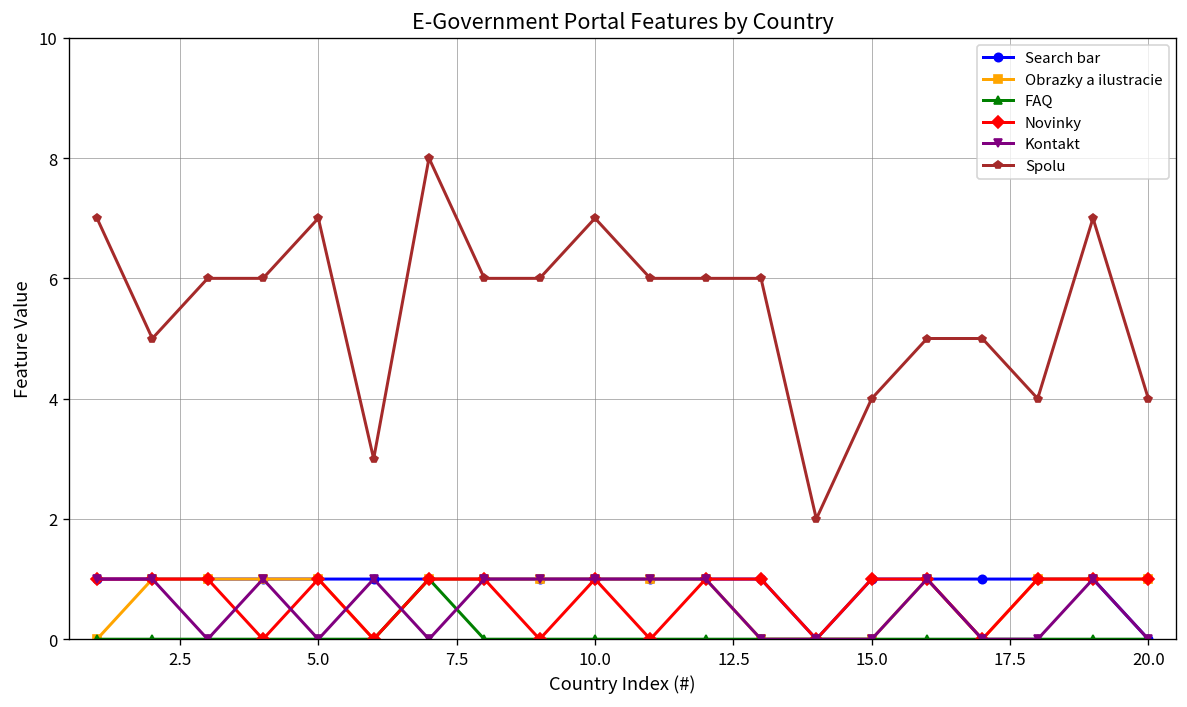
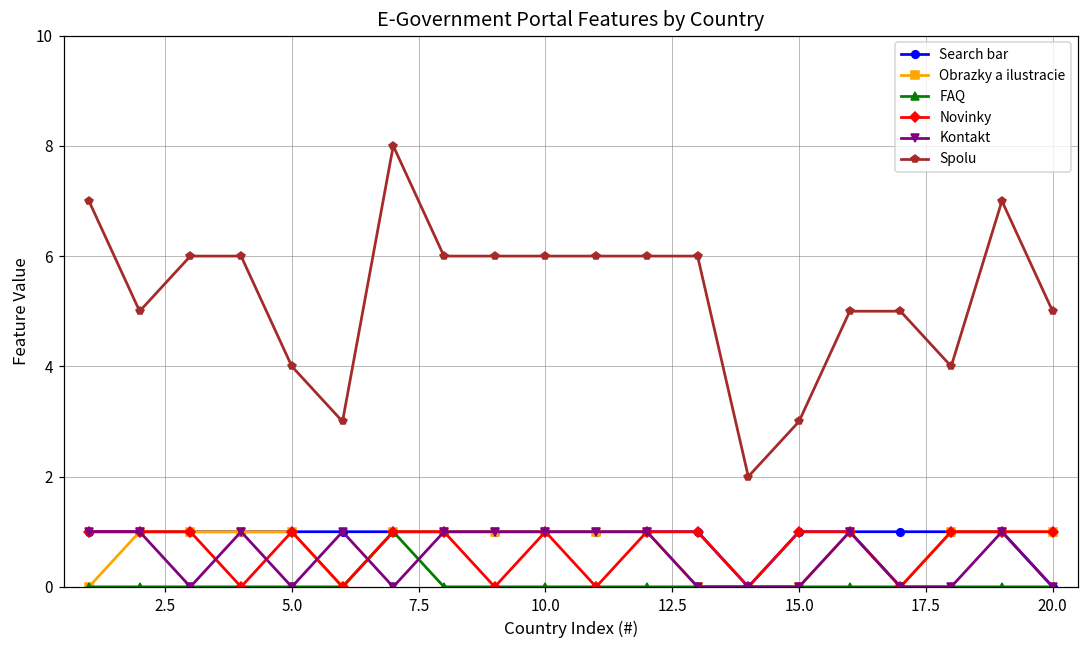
Spolu, 5.0: 7 -> 4
Spolu, 10.0: 7 -> 6
Spolu, 15.0: 4 -> 3
Spolu, 20.0: 4 -> 5
